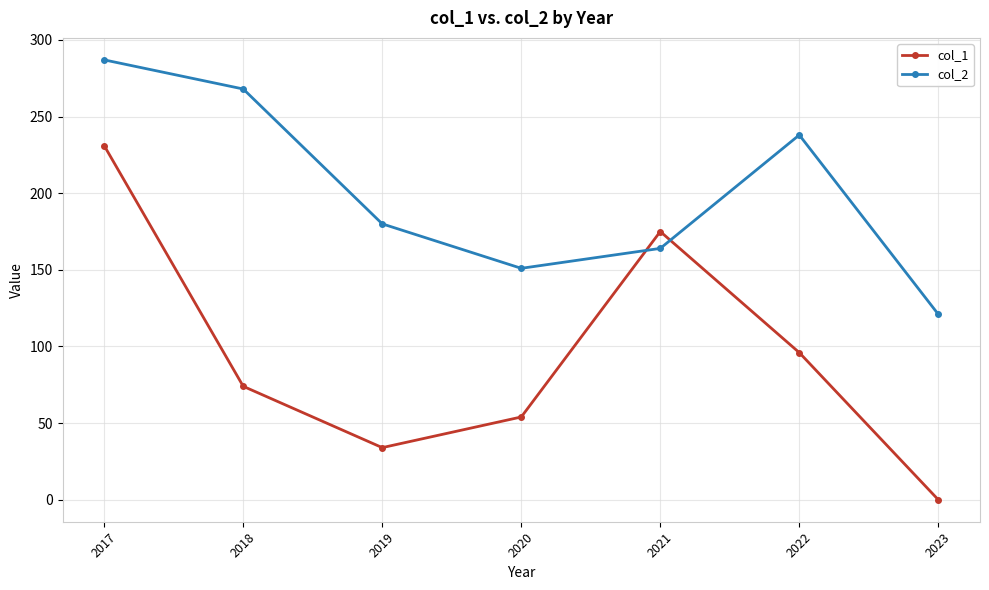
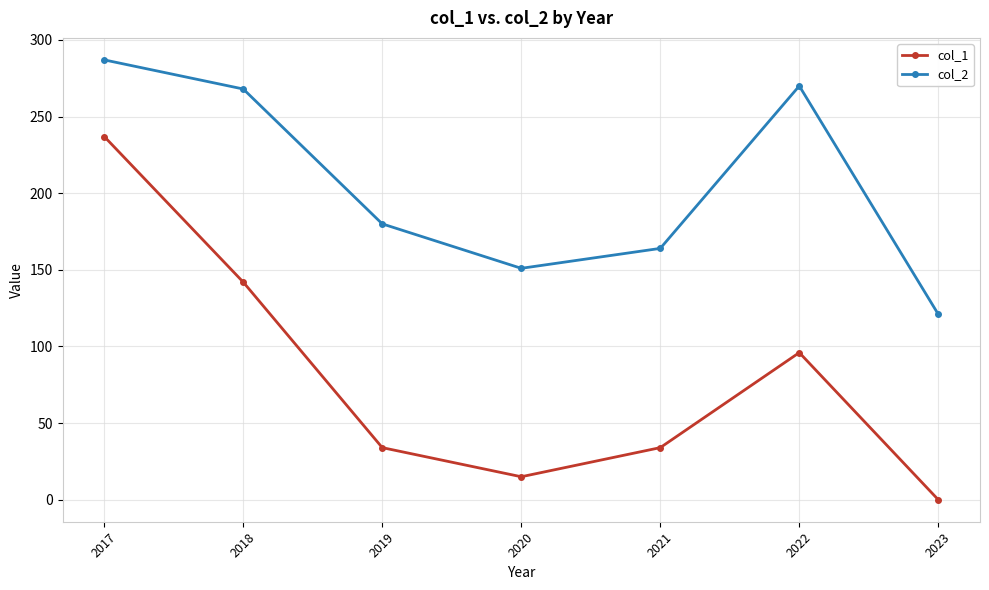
col_1, 2017: 231 -> 237
col_1, 2018: 74 -> 142
col_1, 2020: 54 -> 15
col_1, 2021: 175 -> 34
col_2, 2022: 238 -> 270
